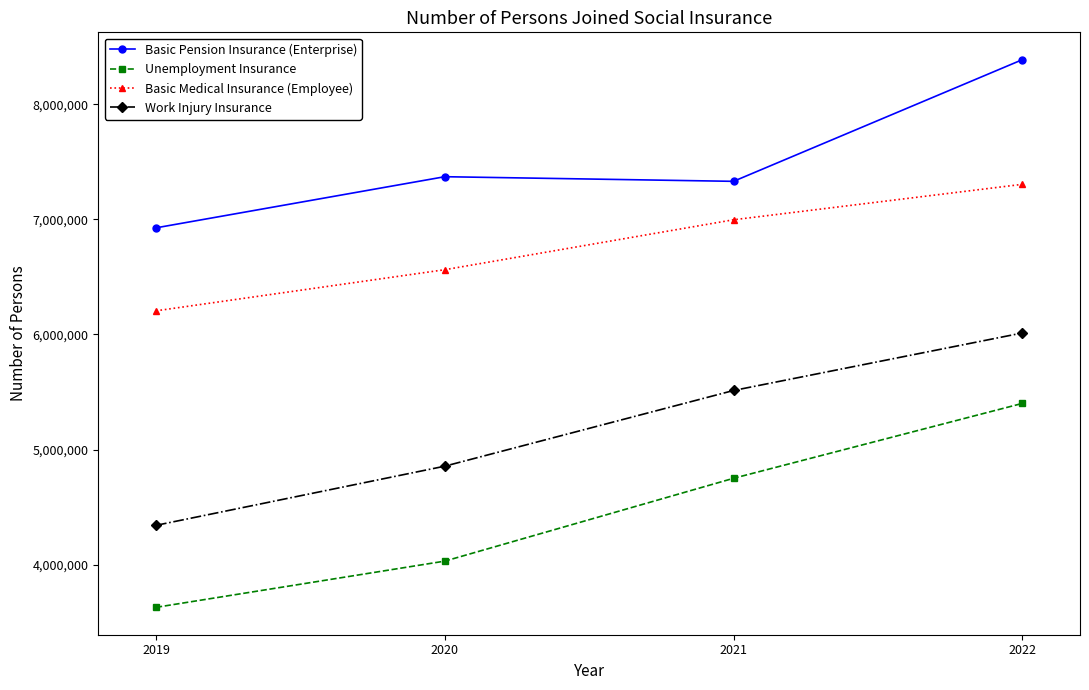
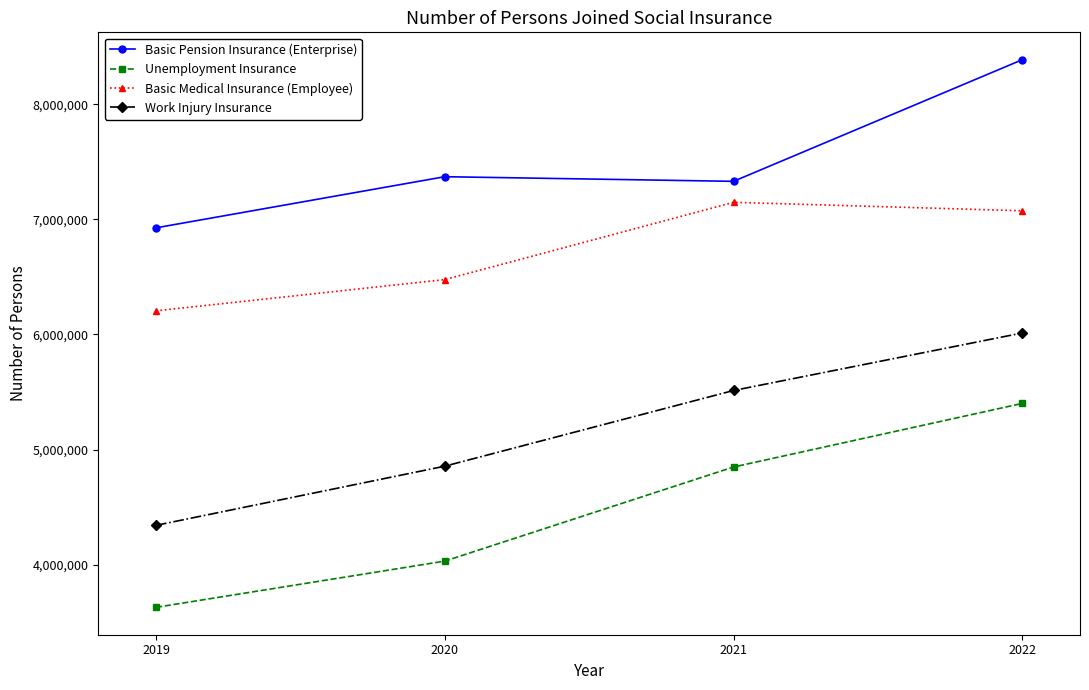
Basic Medical Insurance (Employee), 2020: 6,560,000 -> 6,480,000
Unemployment Insurance, 2021: 4,750,000 -> 4,850,000
Basic Medical Insurance (Employee), 2021: 7,000,000 -> 7,150,000
Basic Medical Insurance (Employee), 2022: 7,300,000 -> 7,070,000
